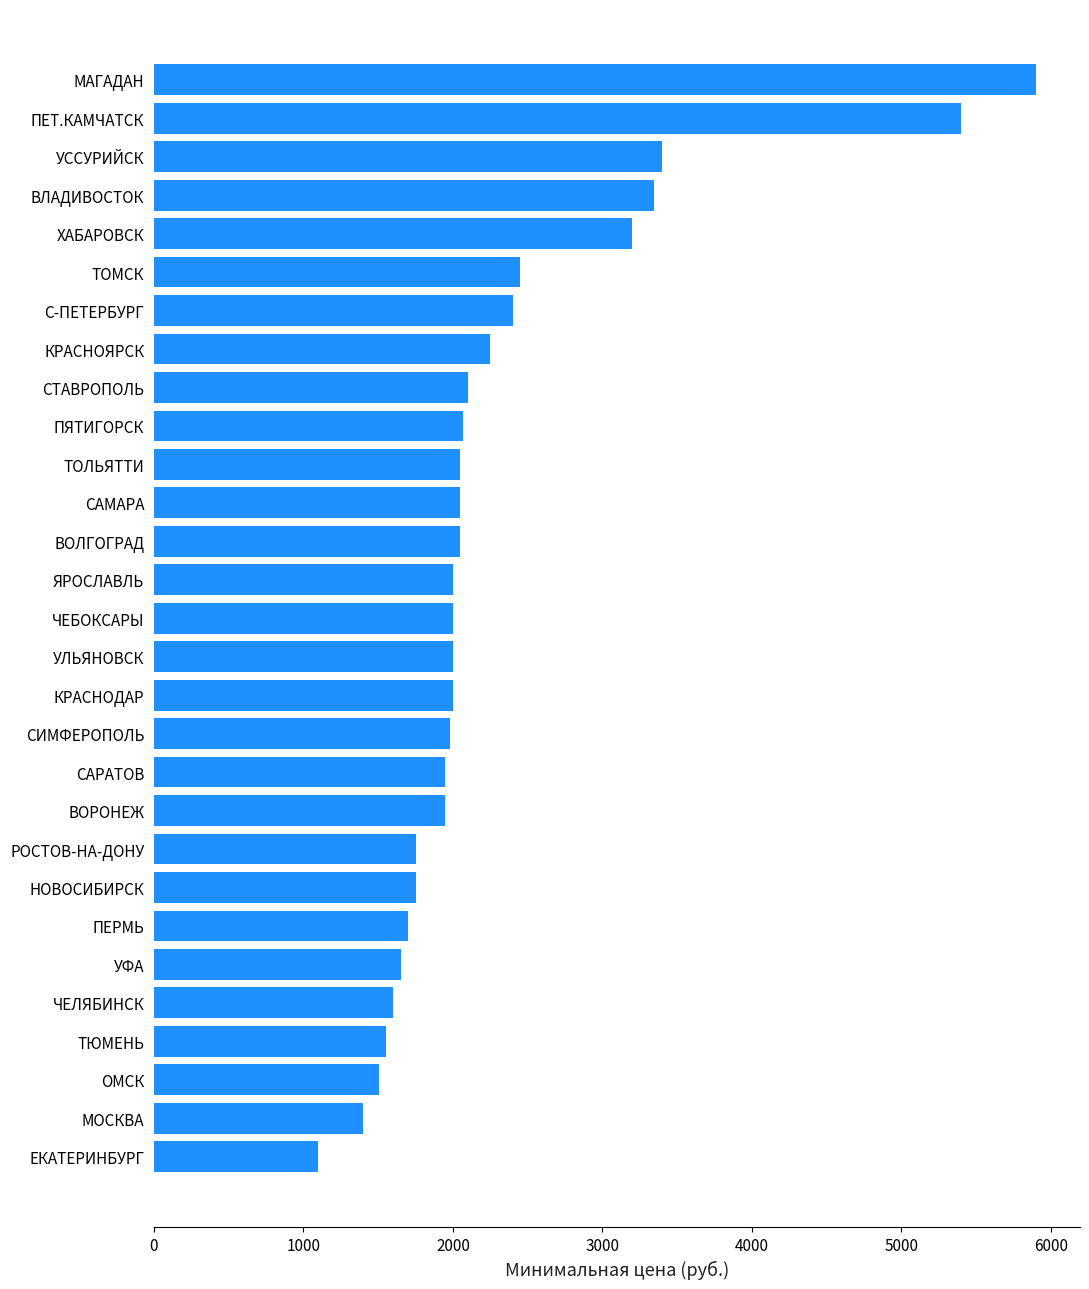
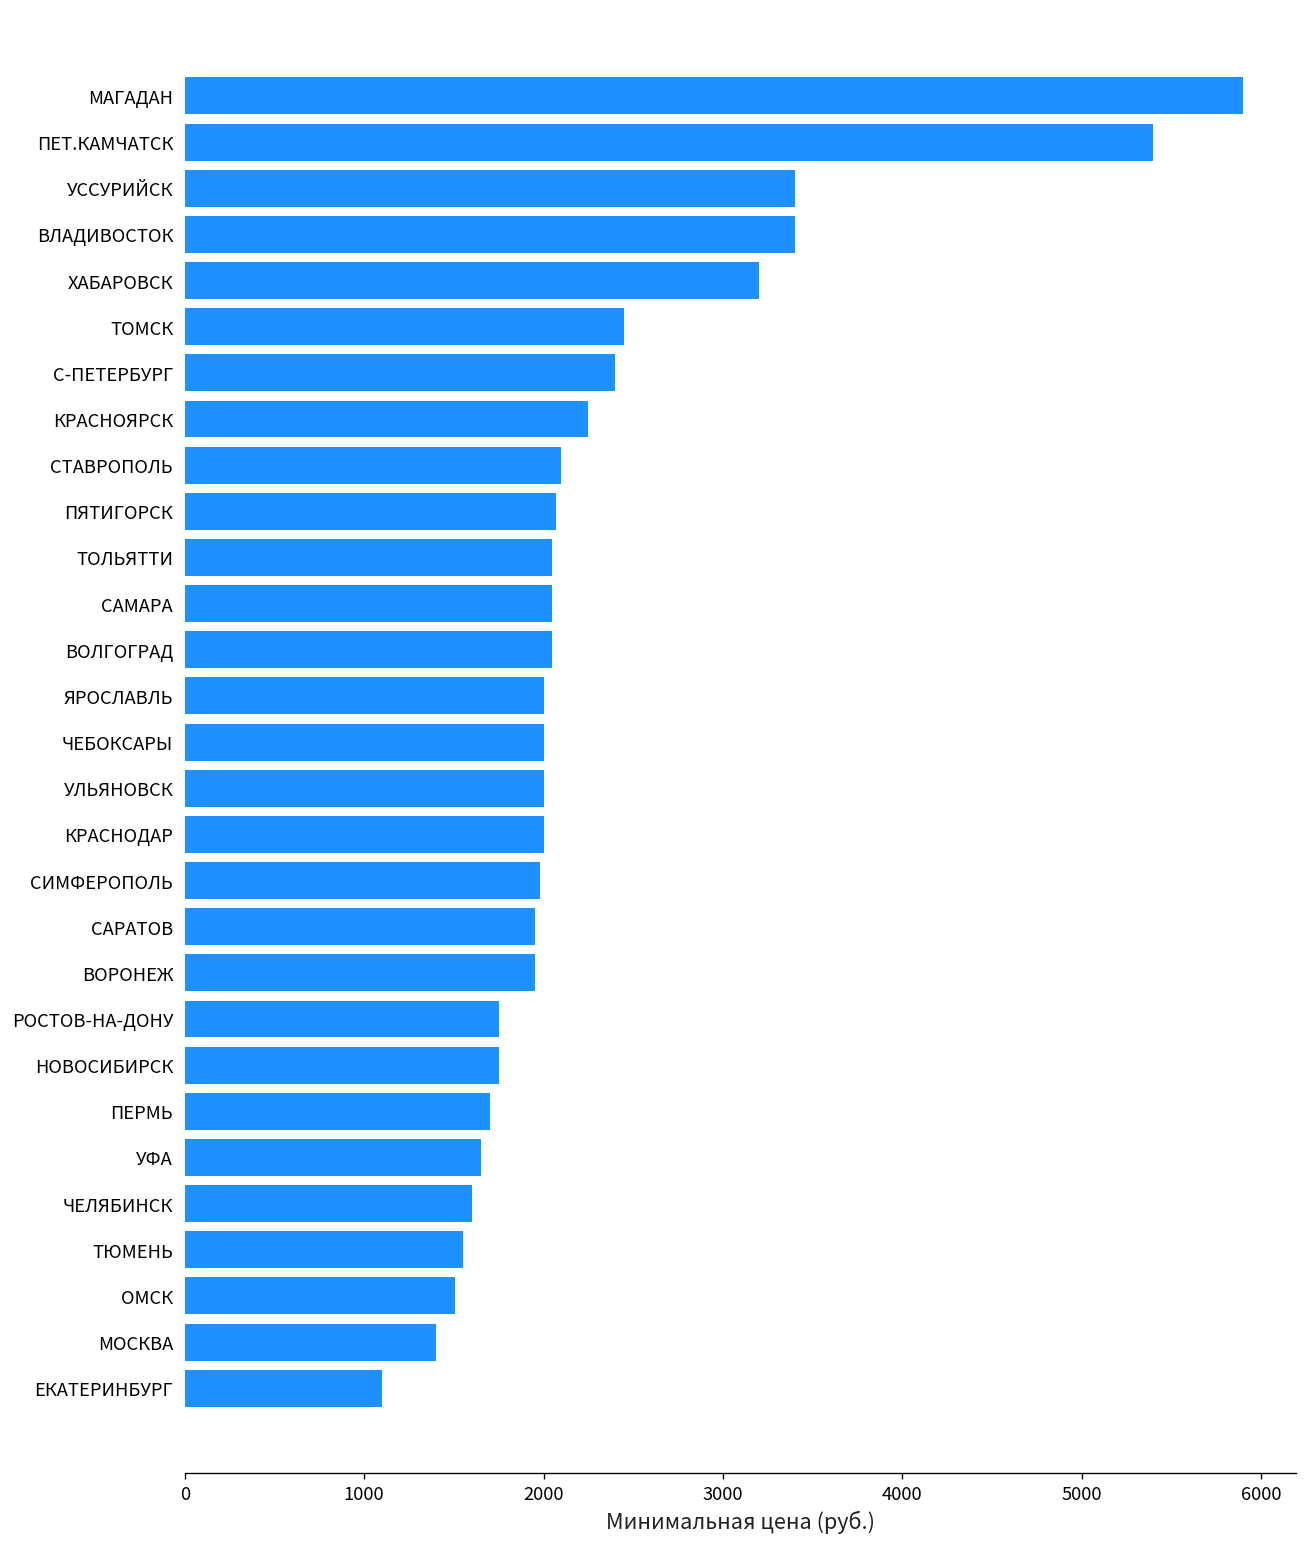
ВЛАДИВОСТОК: 3340 -> 3400
